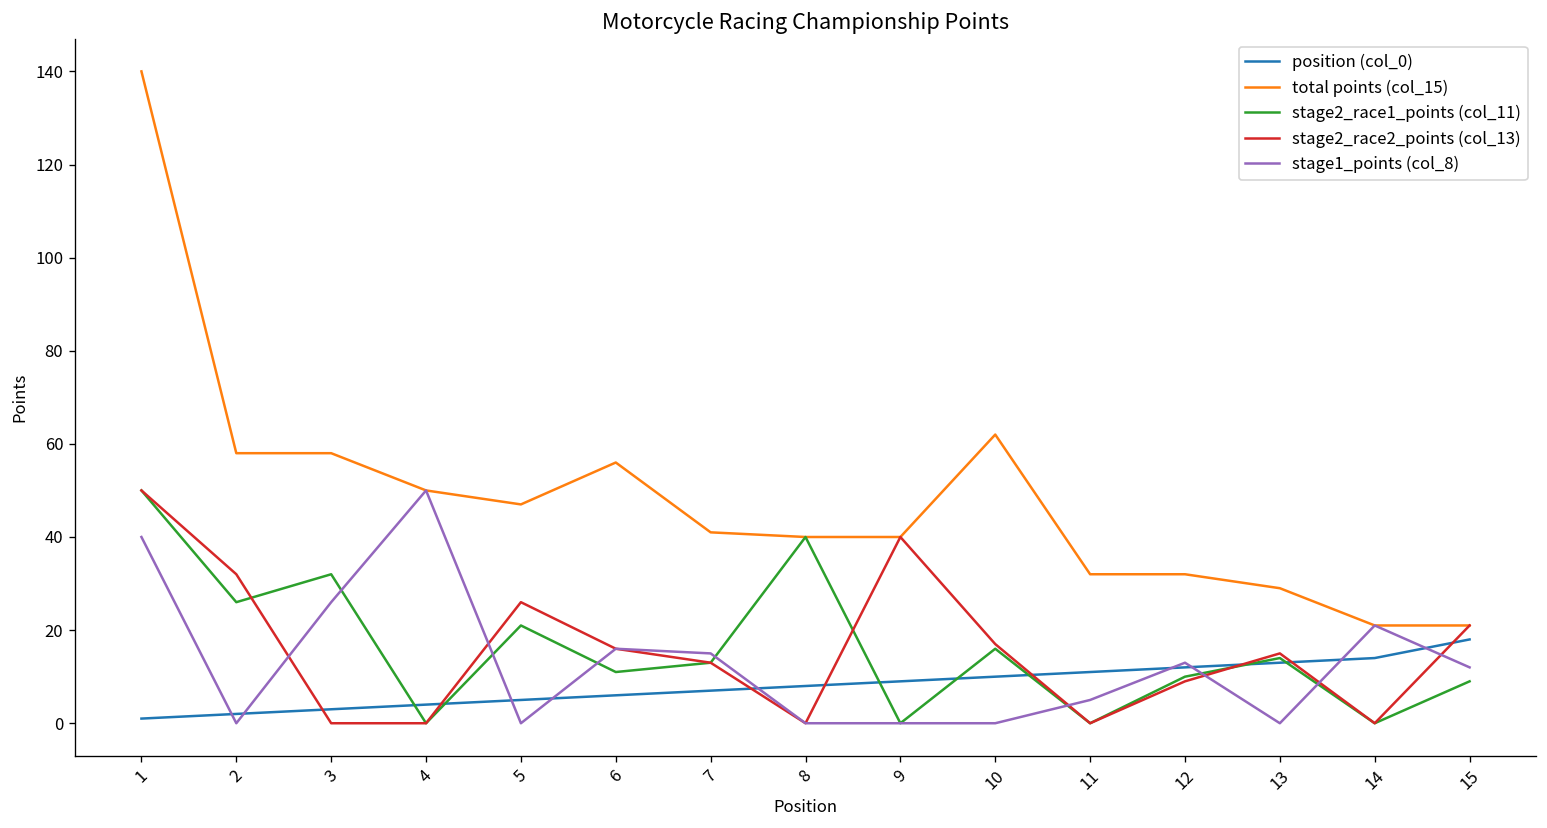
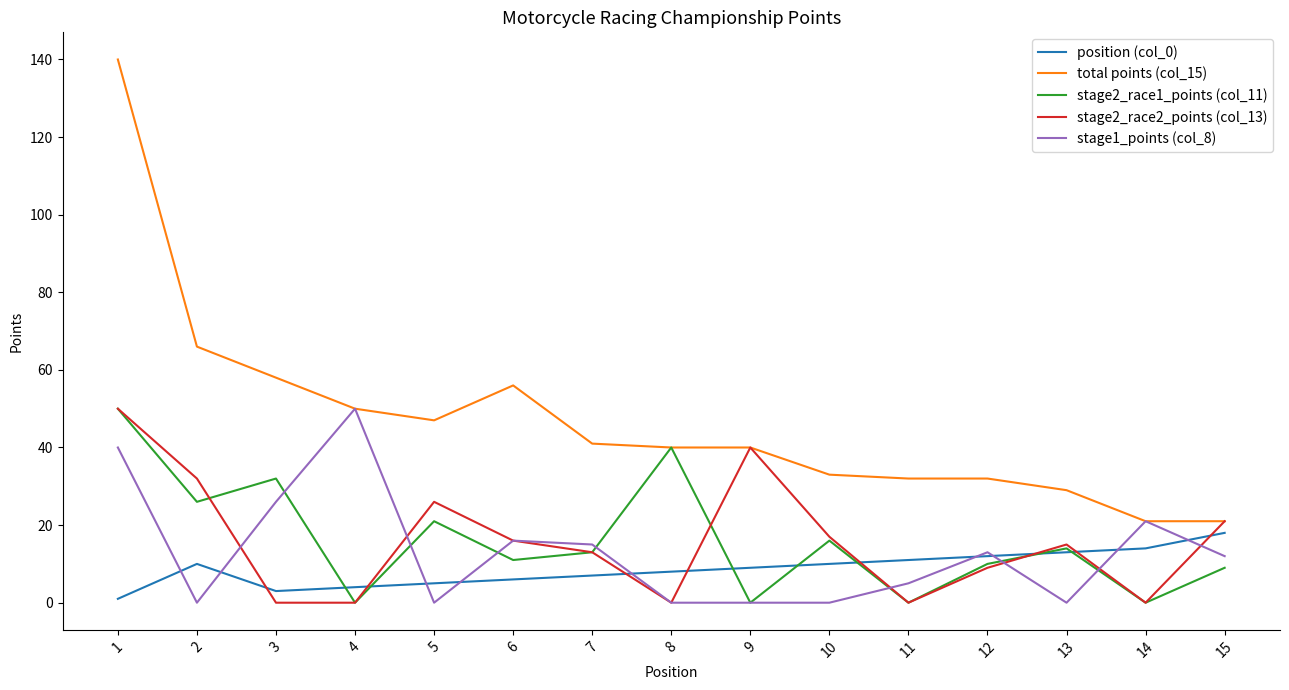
position (col_0), 2: 2 -> 10
total points (col_15), 2: 58 -> 66
total points (col_15), 10: 62 -> 33
